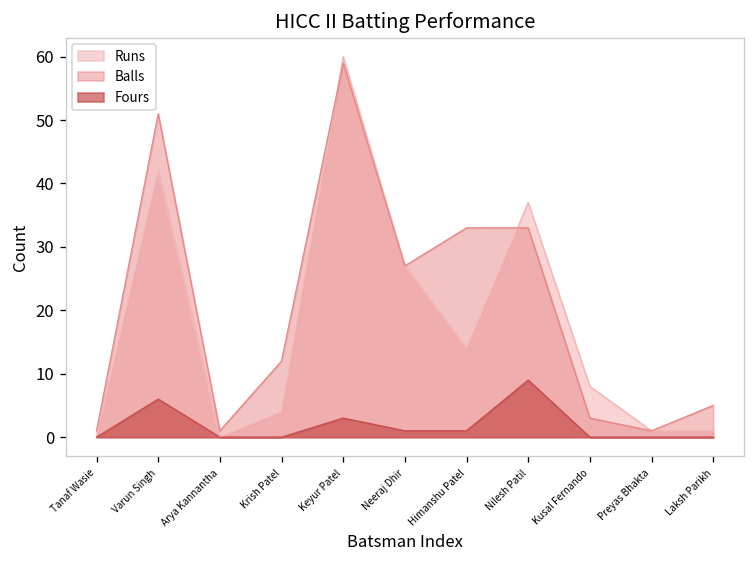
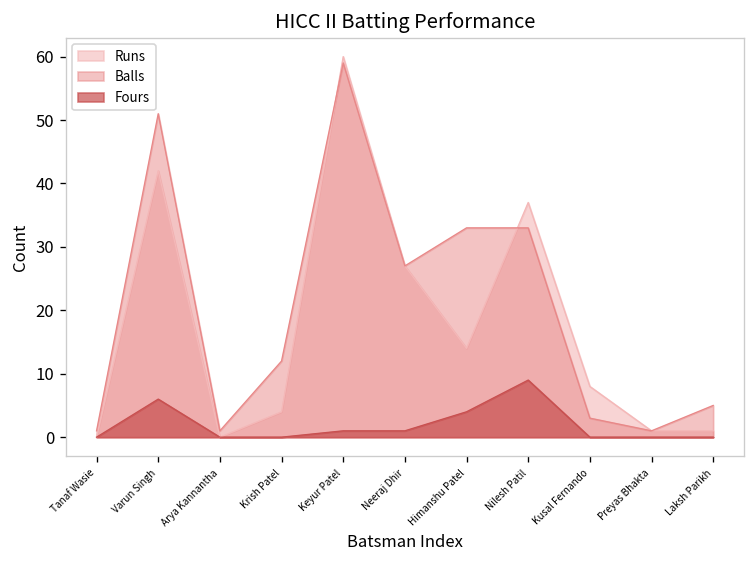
Fours, Keyur Patel: 3 -> 1
Fours, Himanshu Patel: 1 -> 4
